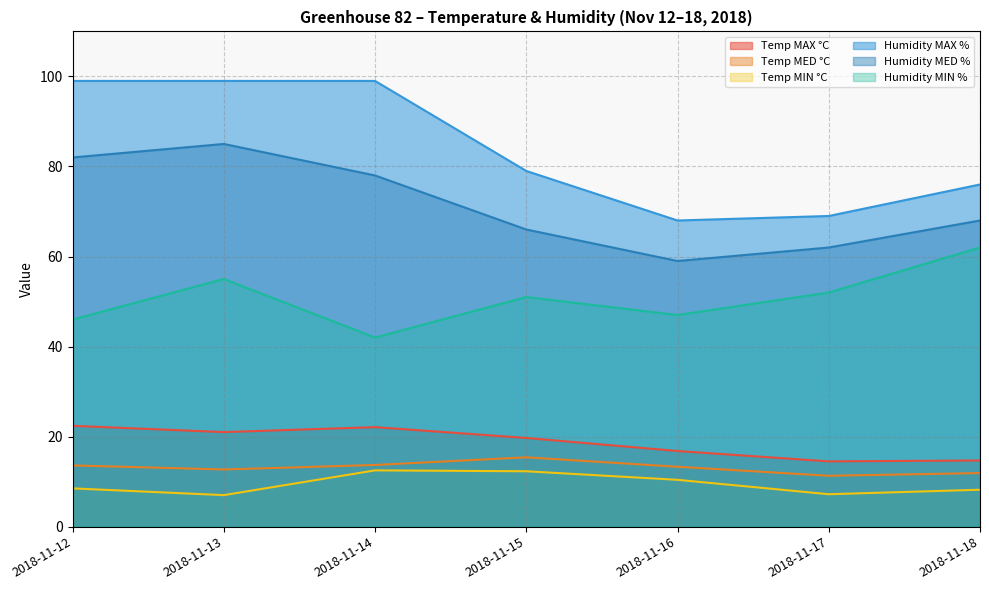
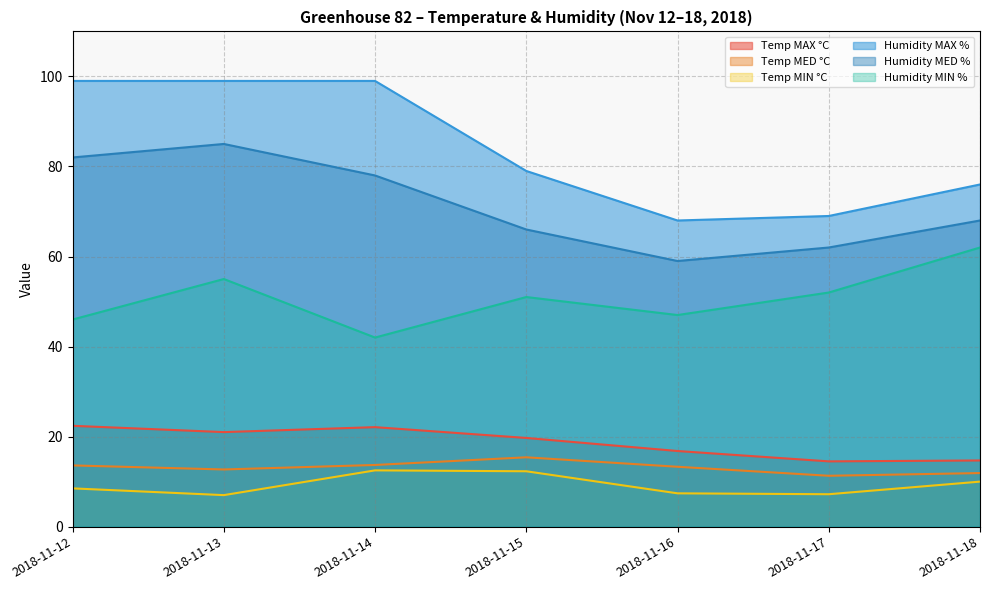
Temp MIN °C, 2018-11-16: 10 -> 7
Temp MIN °C, 2018-11-18: 8 -> 10
